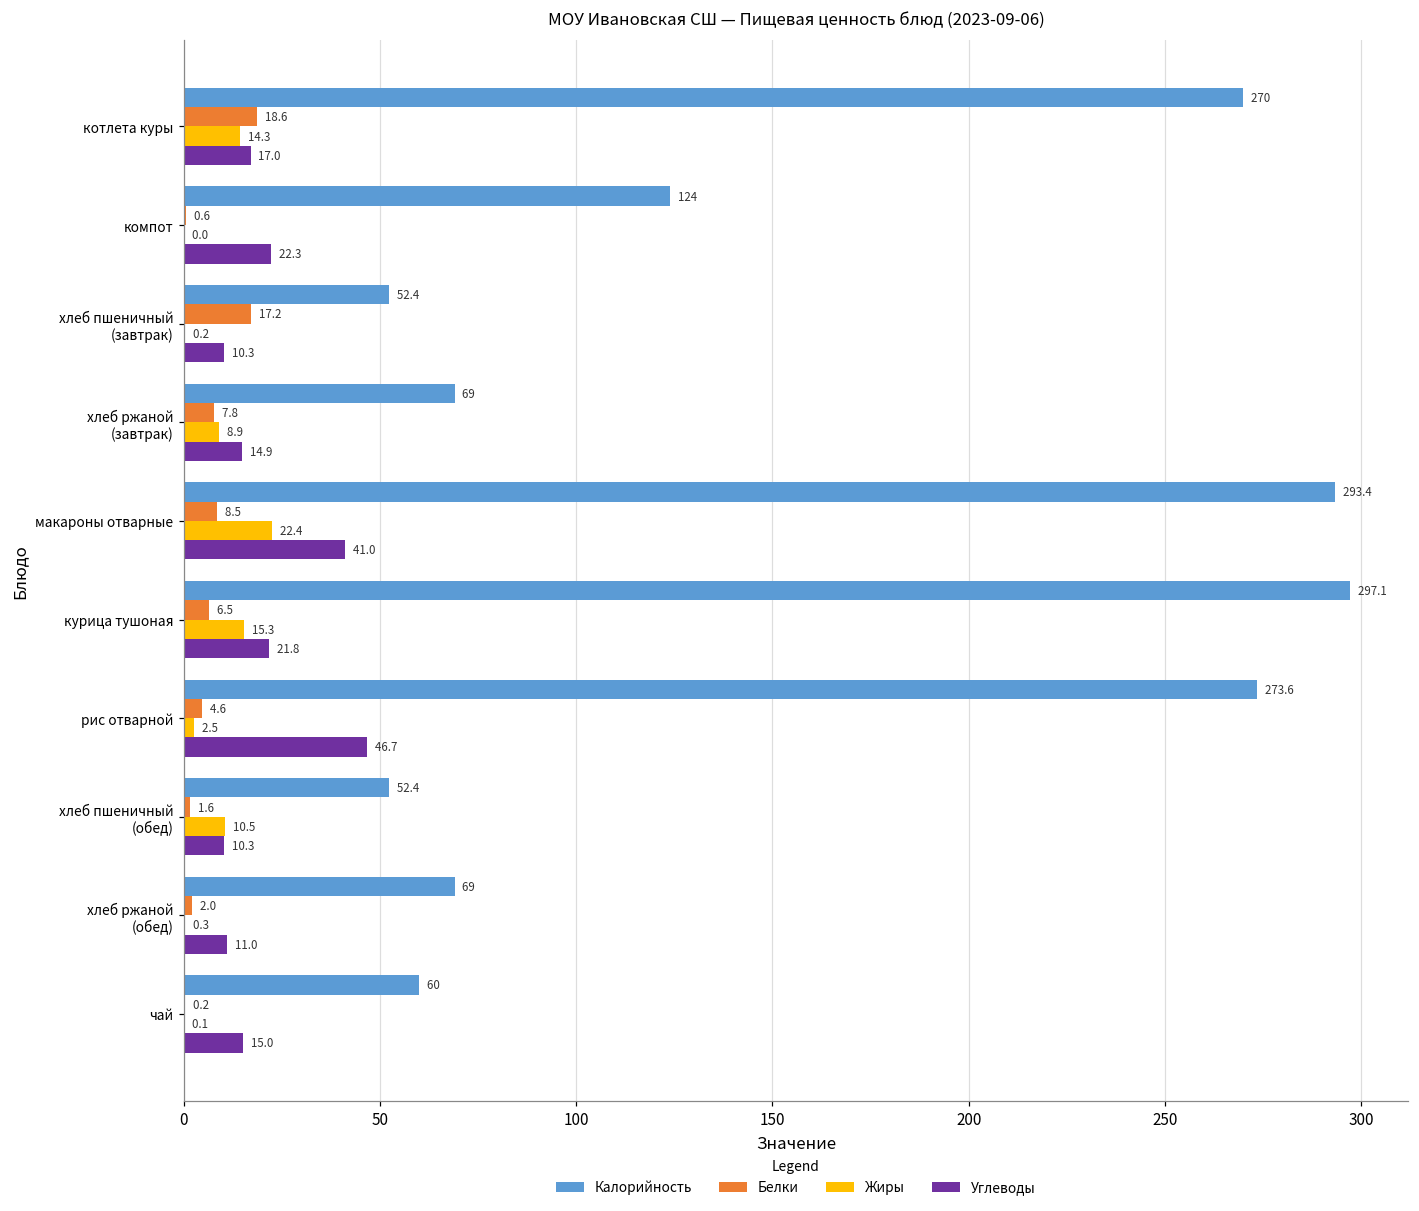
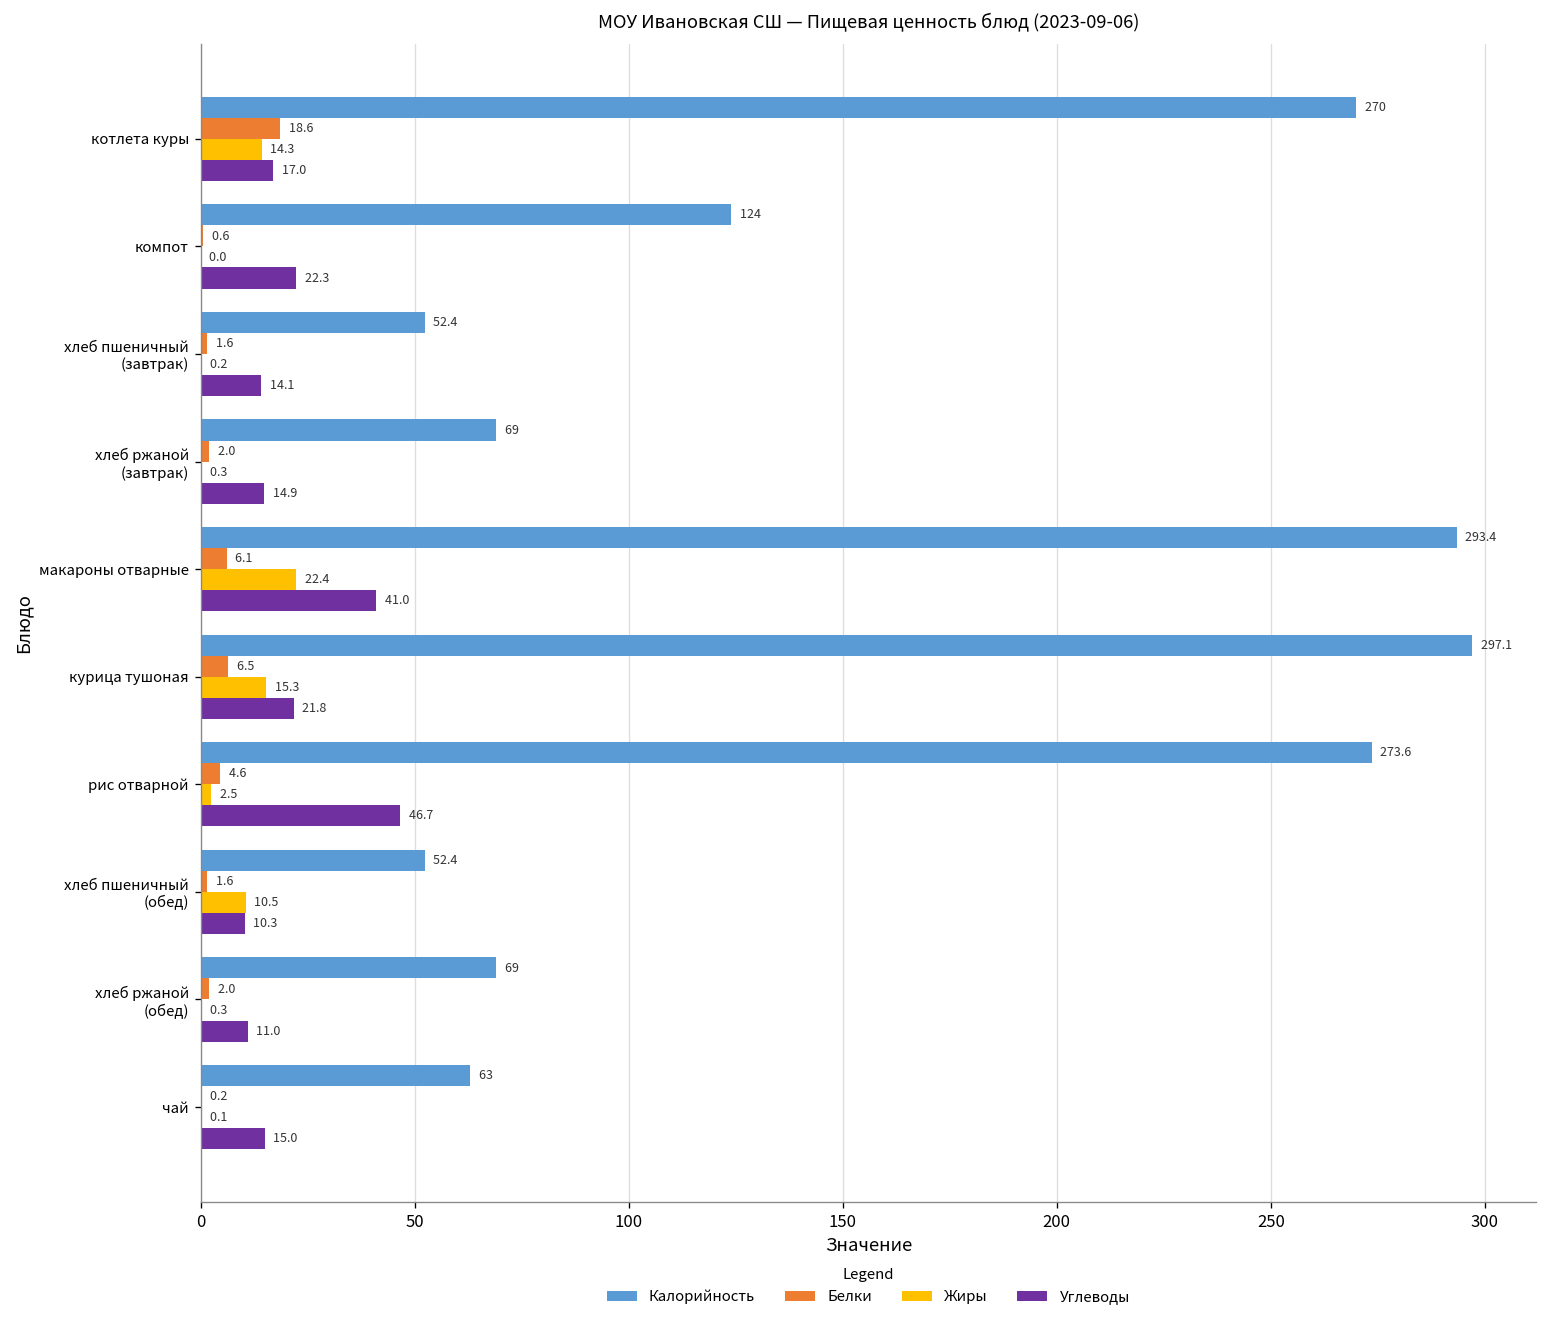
Белки, хлеб пшеничный (завтрак): 17.2 -> 1.6
Углеводы, хлеб пшеничный (завтрак): 10.3 -> 14.1
Белки, хлеб ржаной (завтрак): 7.8 -> 2.0
Жиры, хлеб ржаной (завтрак): 8.9 -> 0.3
Белки, макароны отварные: 8.5 -> 6.1
Калорийность, чай: 60 -> 63
